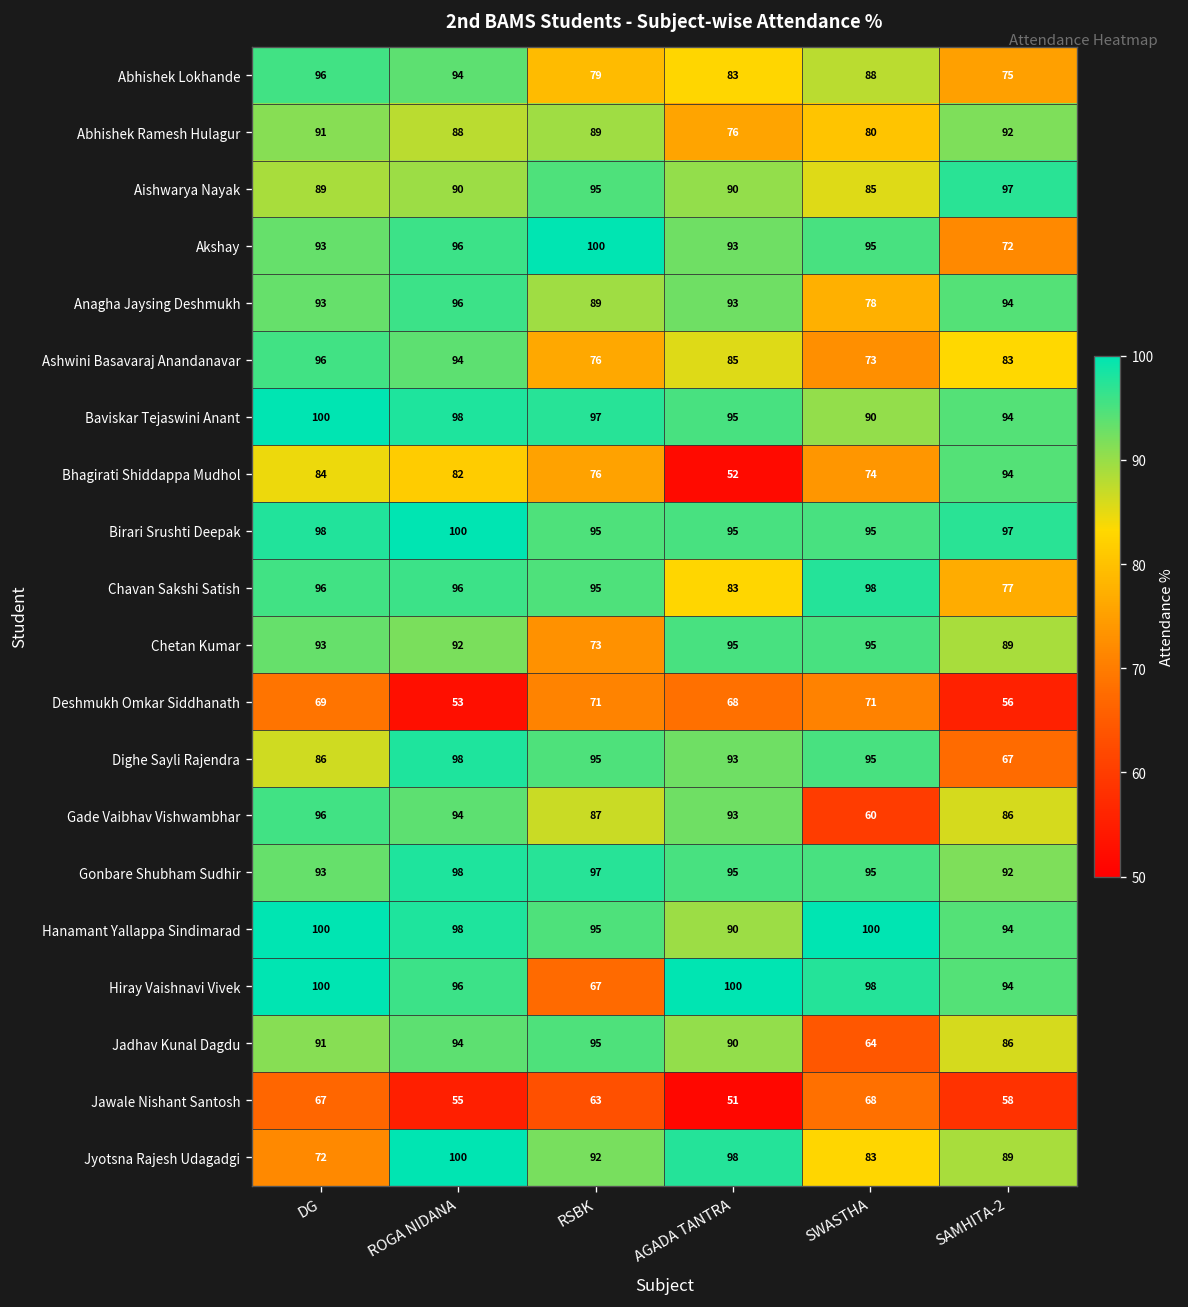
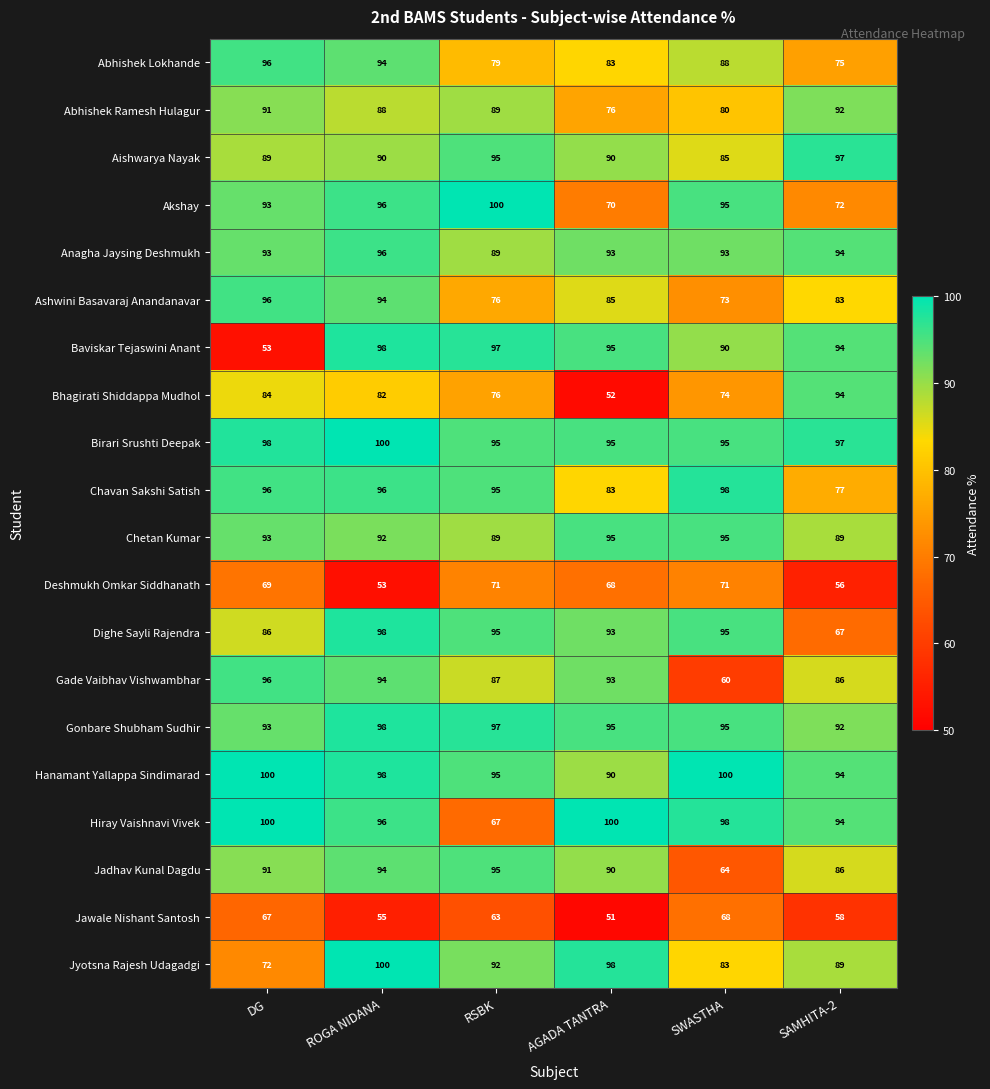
Akshay, AGADA TANTRA: 93 -> 70
Anagha Jaysing Deshmukh, SWASTHA: 78 -> 93
Baviskar Tejaswini Anant, DG: 100 -> 53
Chetan Kumar, RSBK: 73 -> 89
